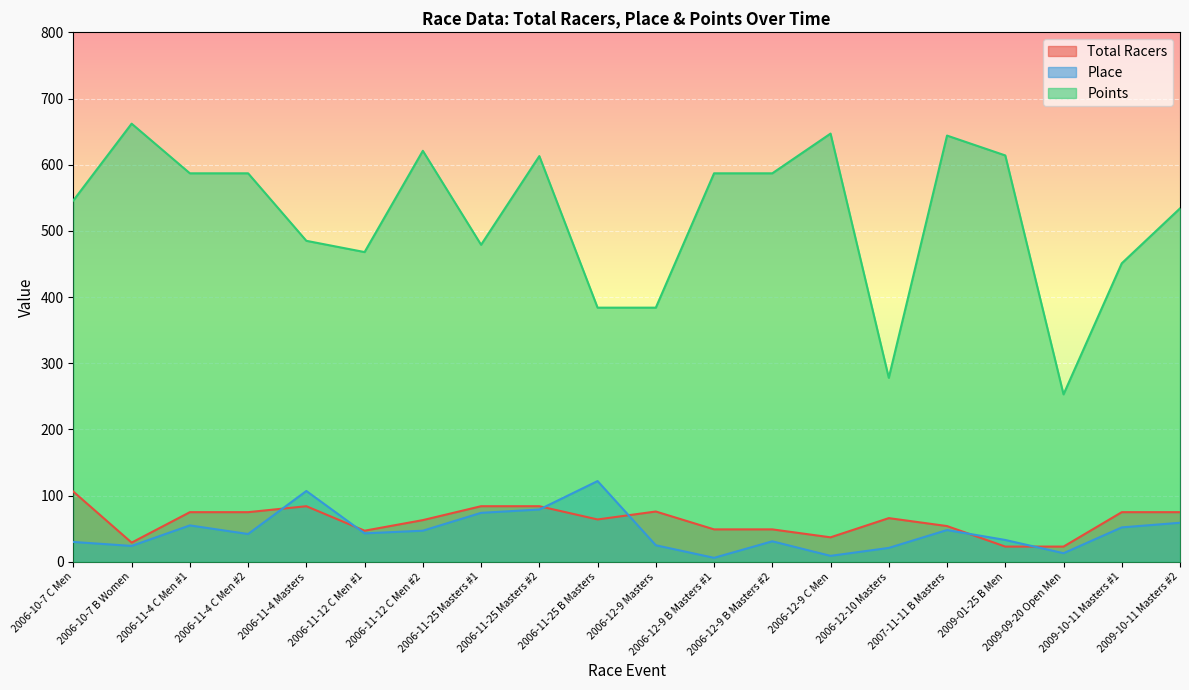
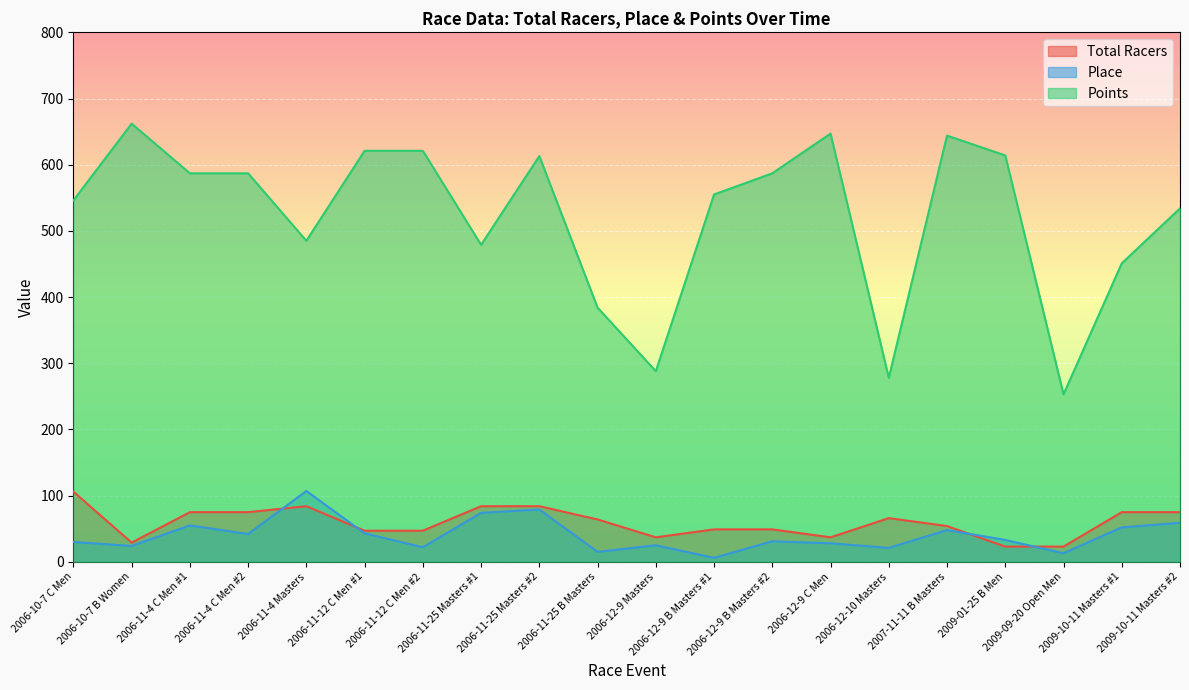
Points, 2006-11-12 C Men #1: 470 -> 620
Total Racers, 2006-11-12 C Men #2: 60 -> 50
Place, 2006-11-12 C Men #2: 50 -> 20
Place, 2006-11-25 B Masters: 120 -> 20
Total Racers, 2006-12-9 Masters: 80 -> 40
Points, 2006-12-9 Masters: 380 -> 290
Points, 2006-12-9 B Masters #1: 590 -> 560
Place, 2006-12-9 C Men: 10 -> 30
